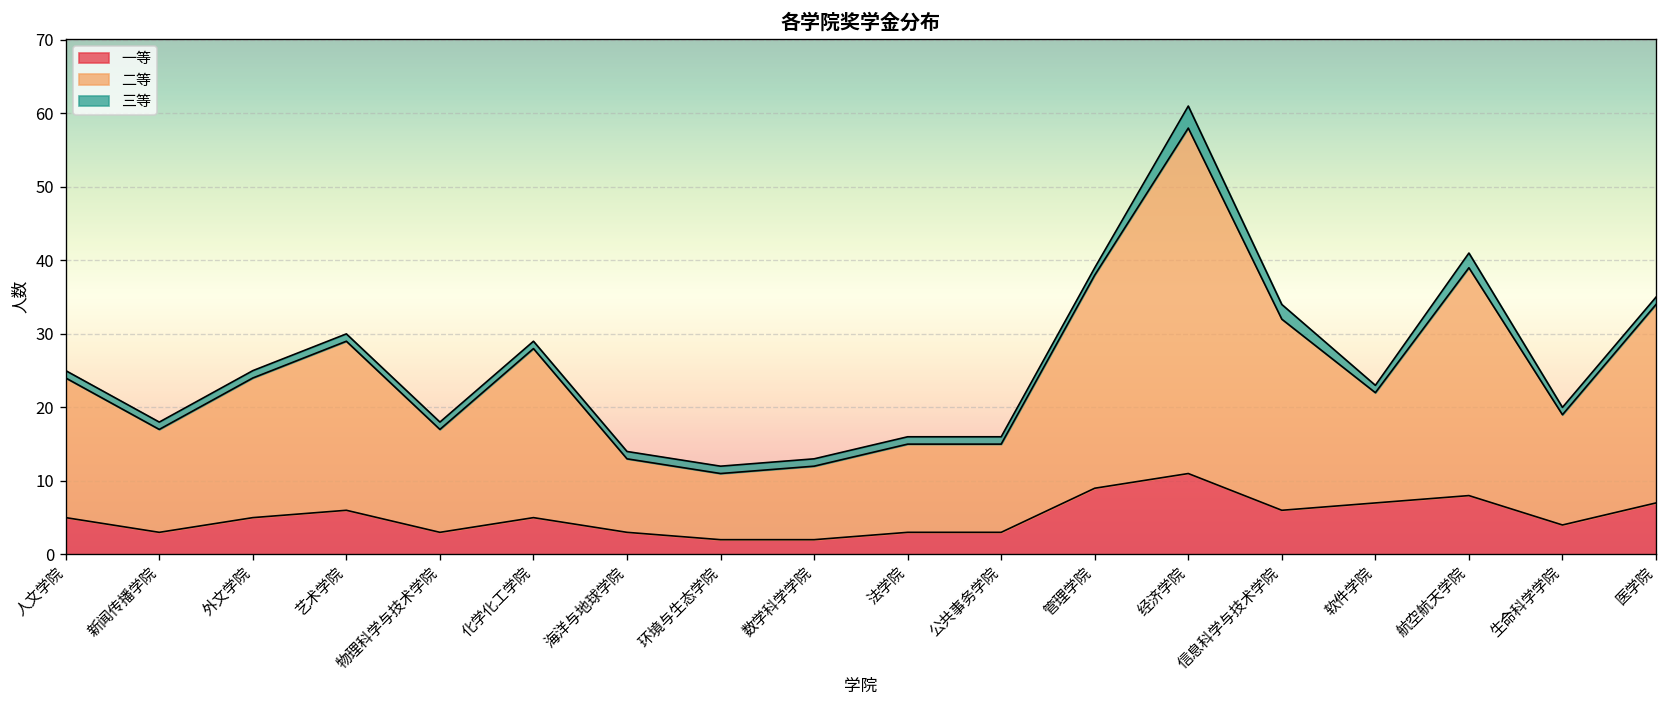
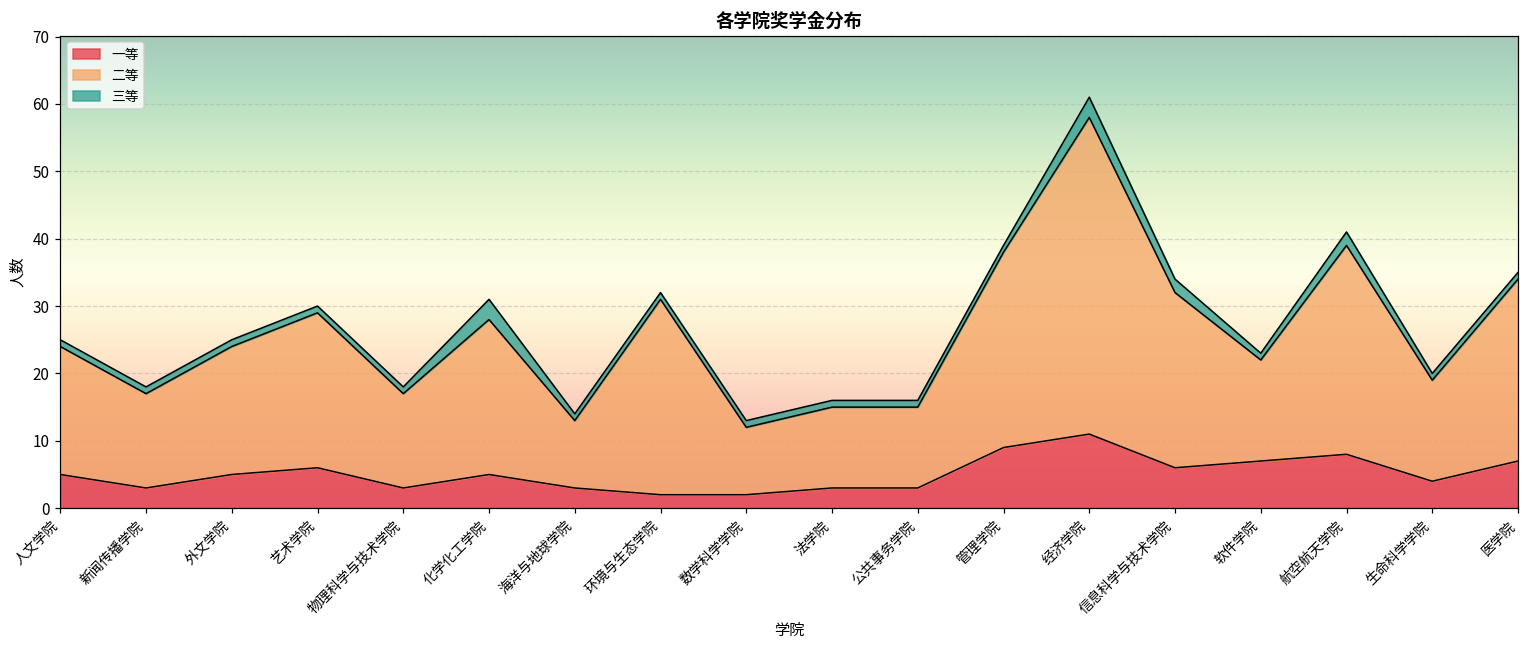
三等, 化学化工学院: 1 -> 3
二等, 环境与生态学院: 9 -> 29
